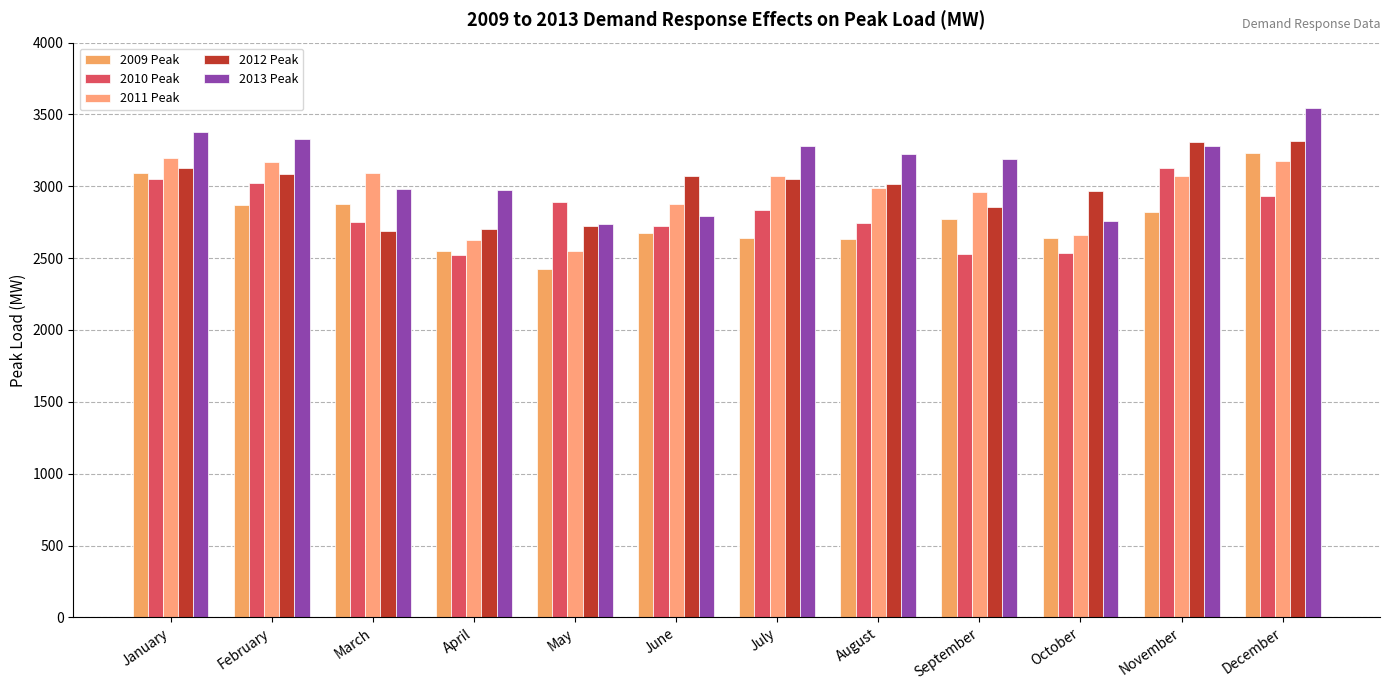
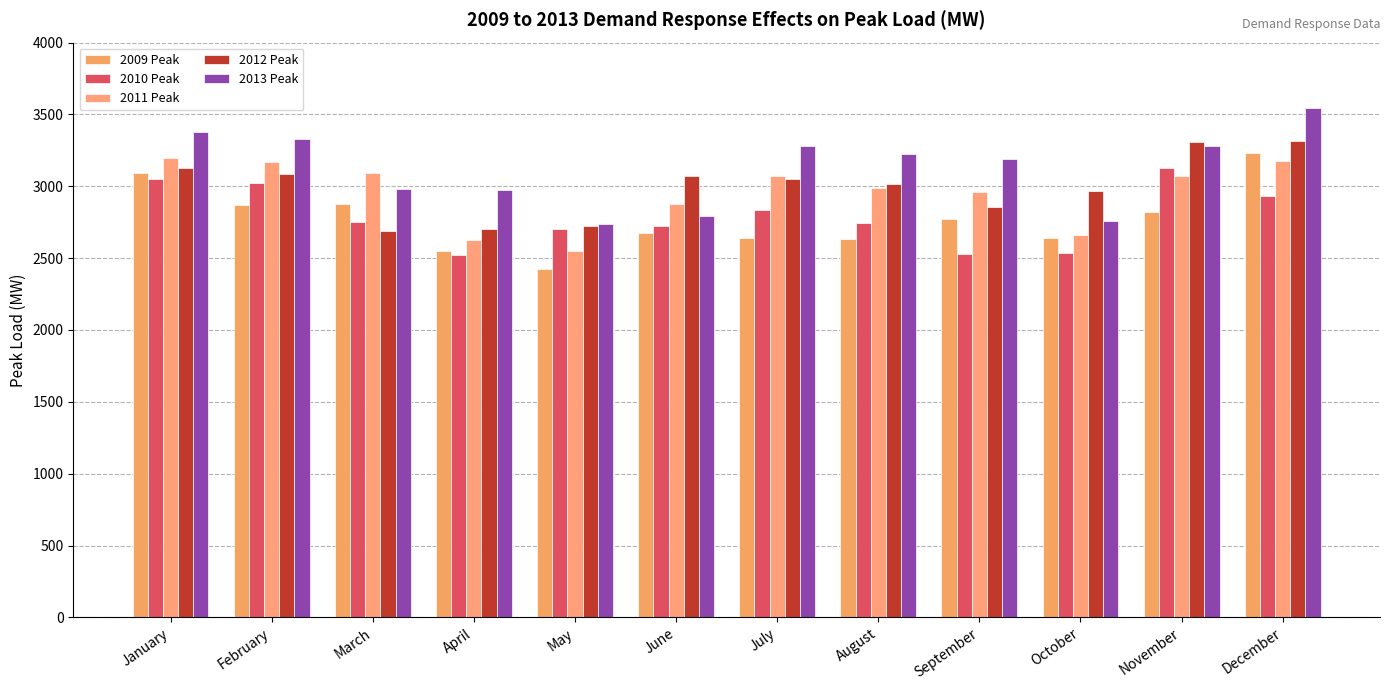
2010 Peak, May: 2890 -> 2700
